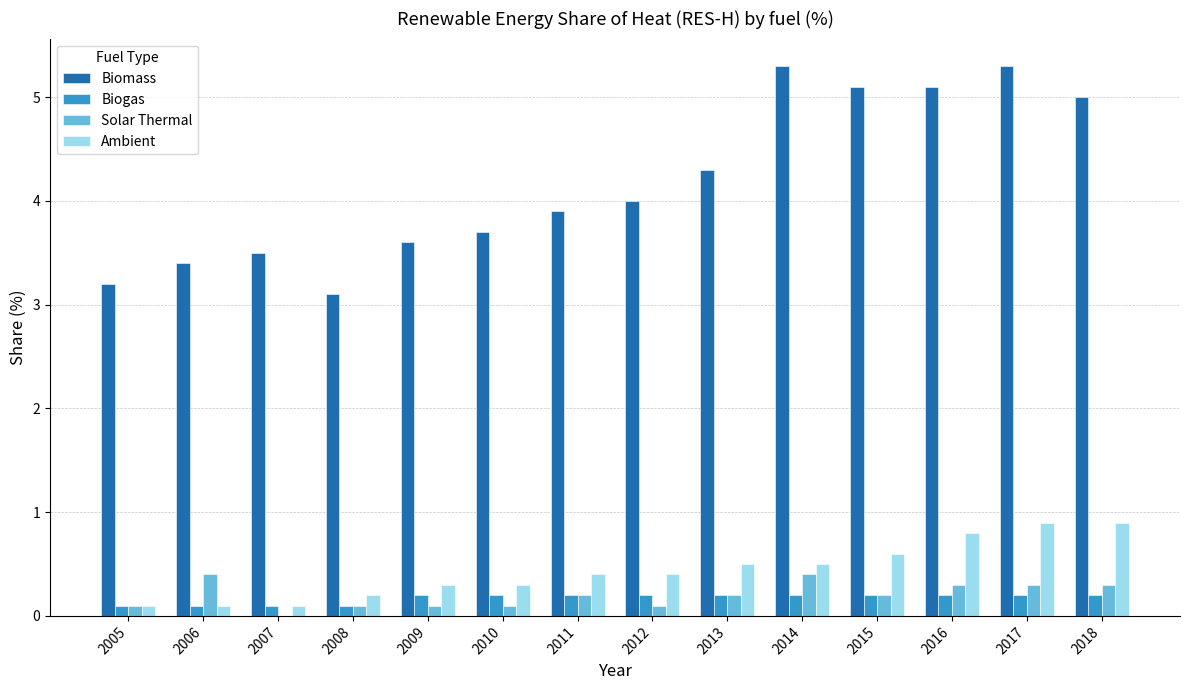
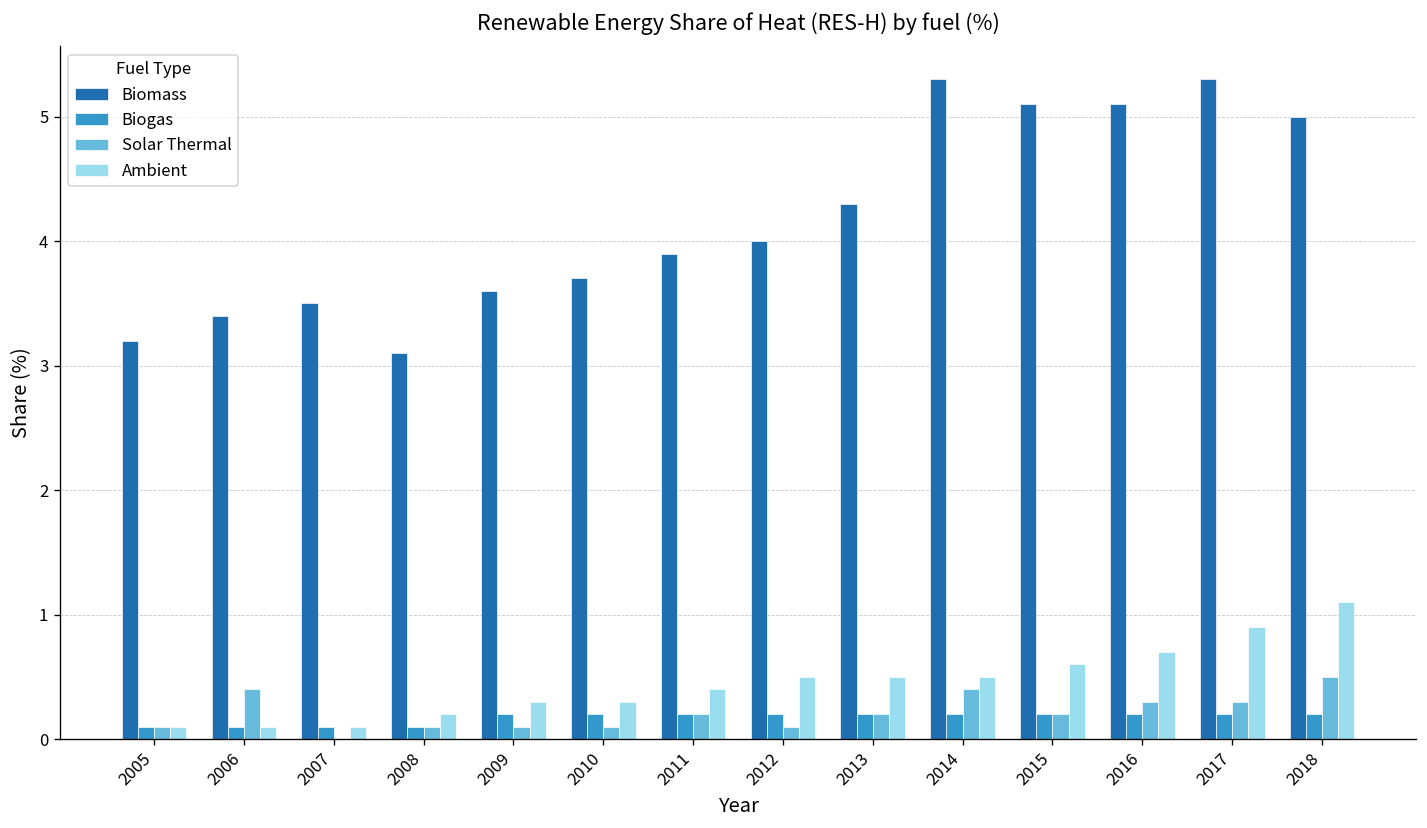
Ambient, 2012: 0.4 -> 0.5
Ambient, 2016: 0.8 -> 0.7
Solar Thermal, 2018: 0.3 -> 0.5
Ambient, 2018: 0.9 -> 1.1
